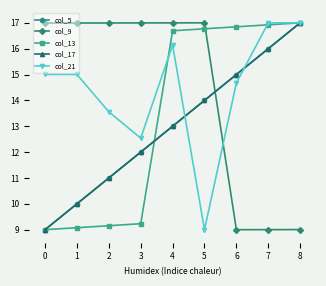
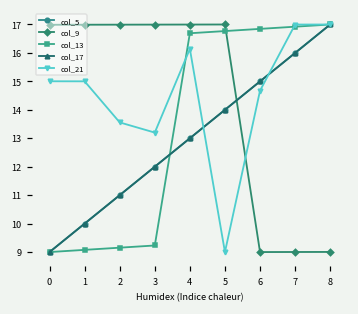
col_21, 3: 12.5 -> 13.2
